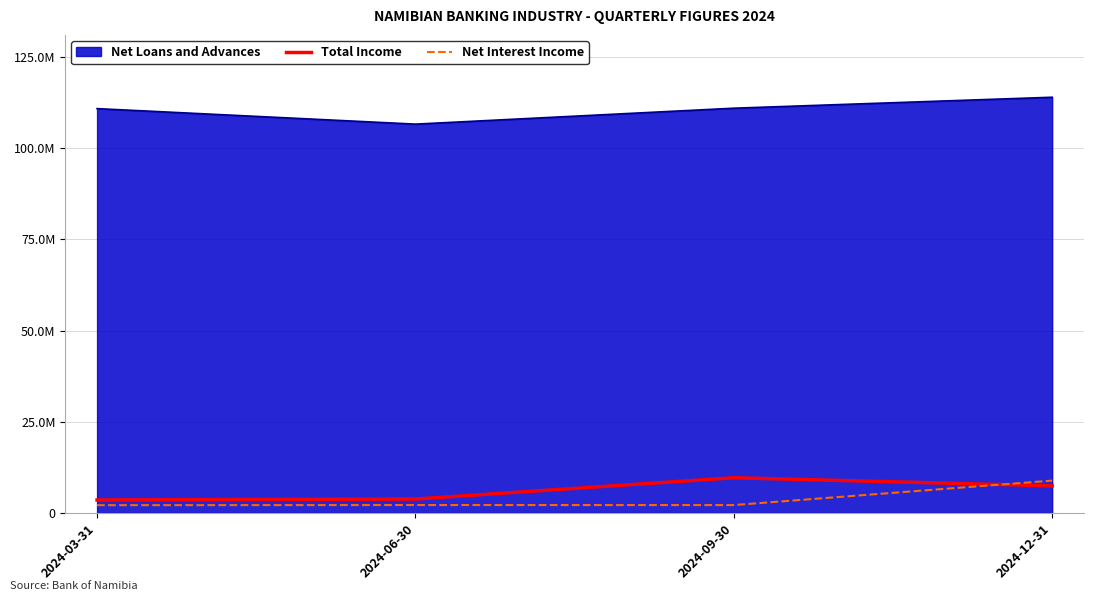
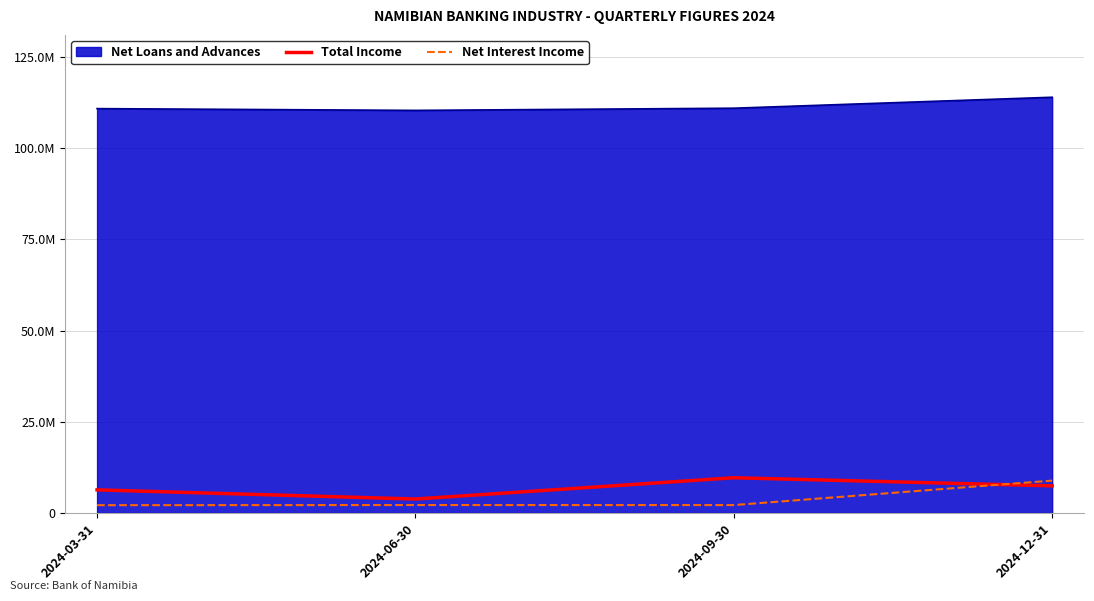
Total Income, 2024-03-31: 4000000 -> 6000000
Net Loans and Advances, 2024-06-30: 107000000 -> 110000000
